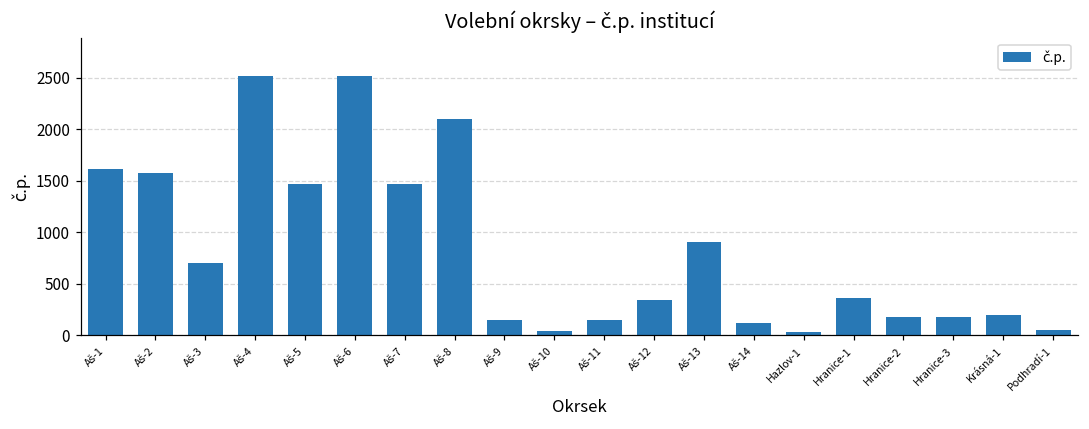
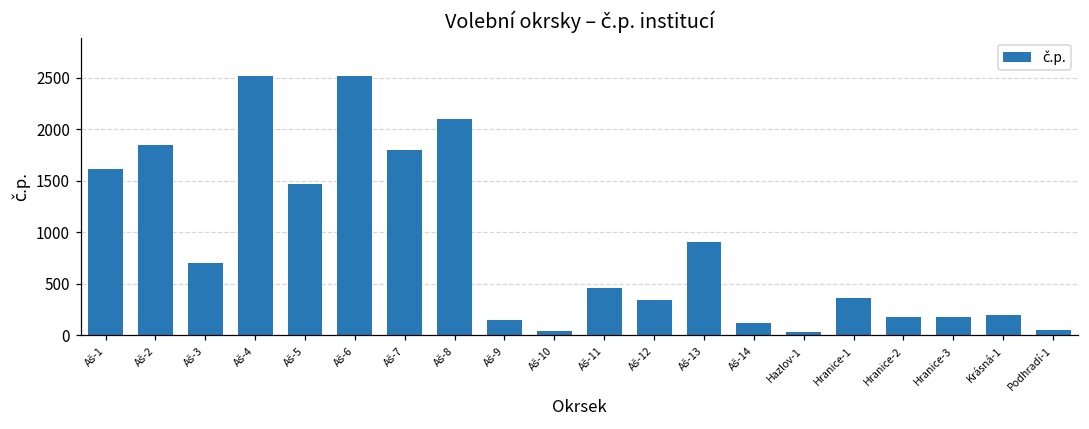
Aš-2: 1600 -> 1900
Aš-7: 1500 -> 1800
Aš-11: 200 -> 500
